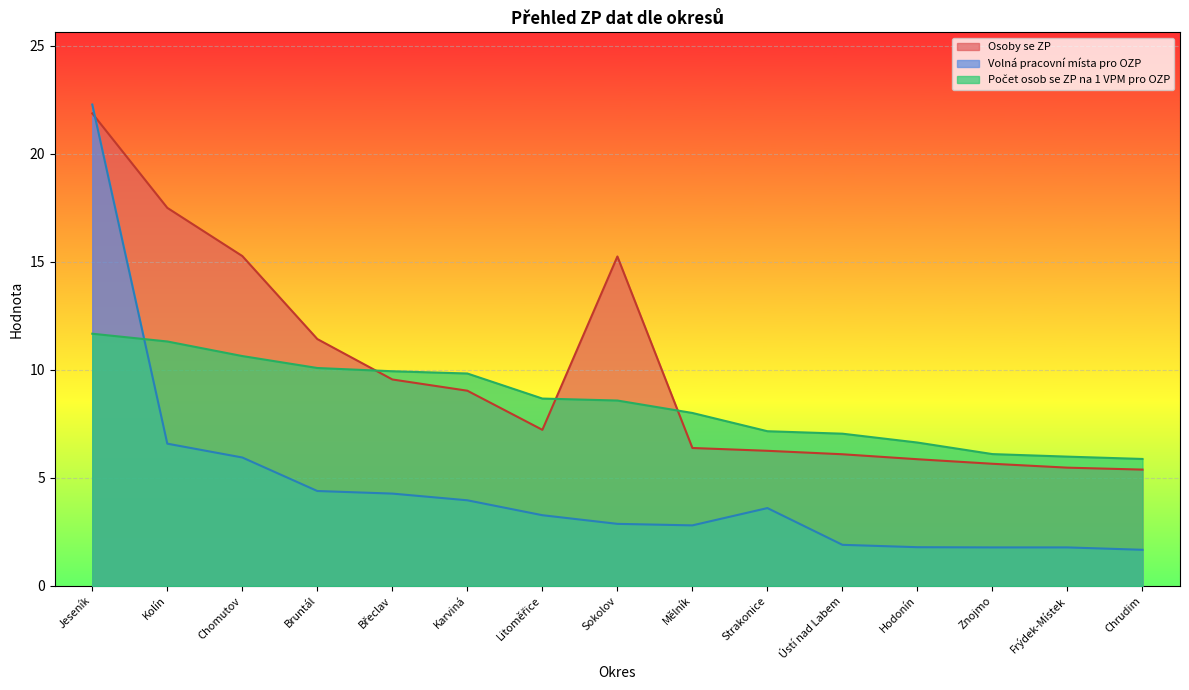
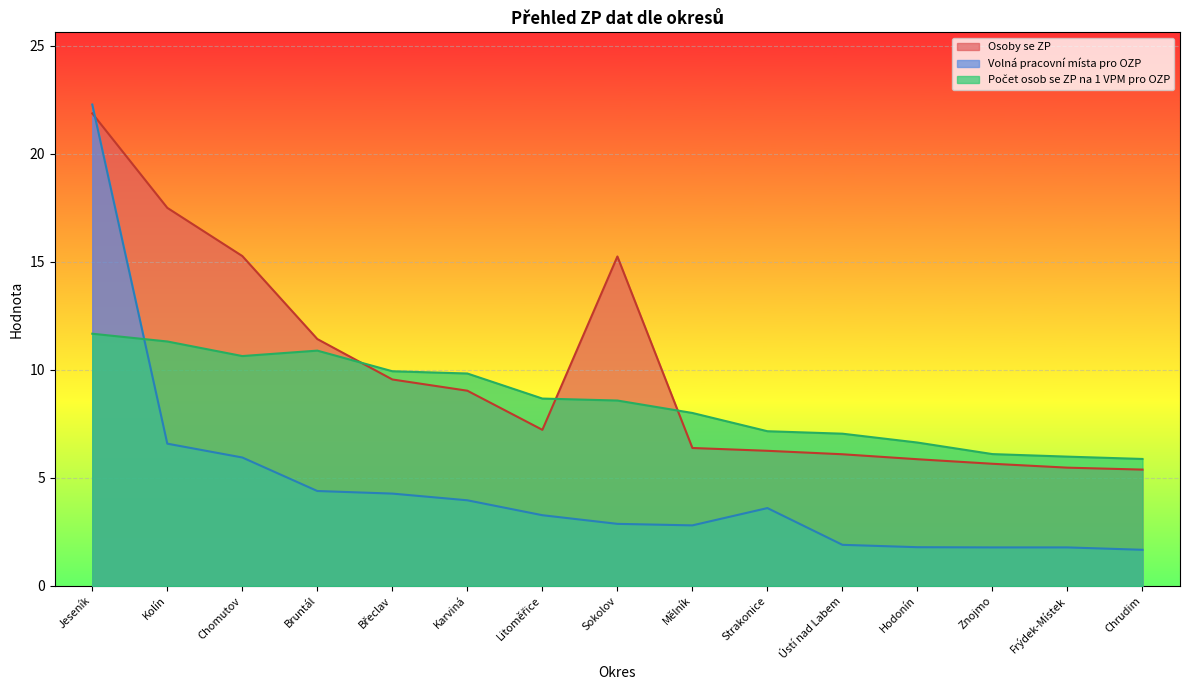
Počet osob se ZP na 1 VPM pro OZP, Bruntál: 10.1 -> 10.9
